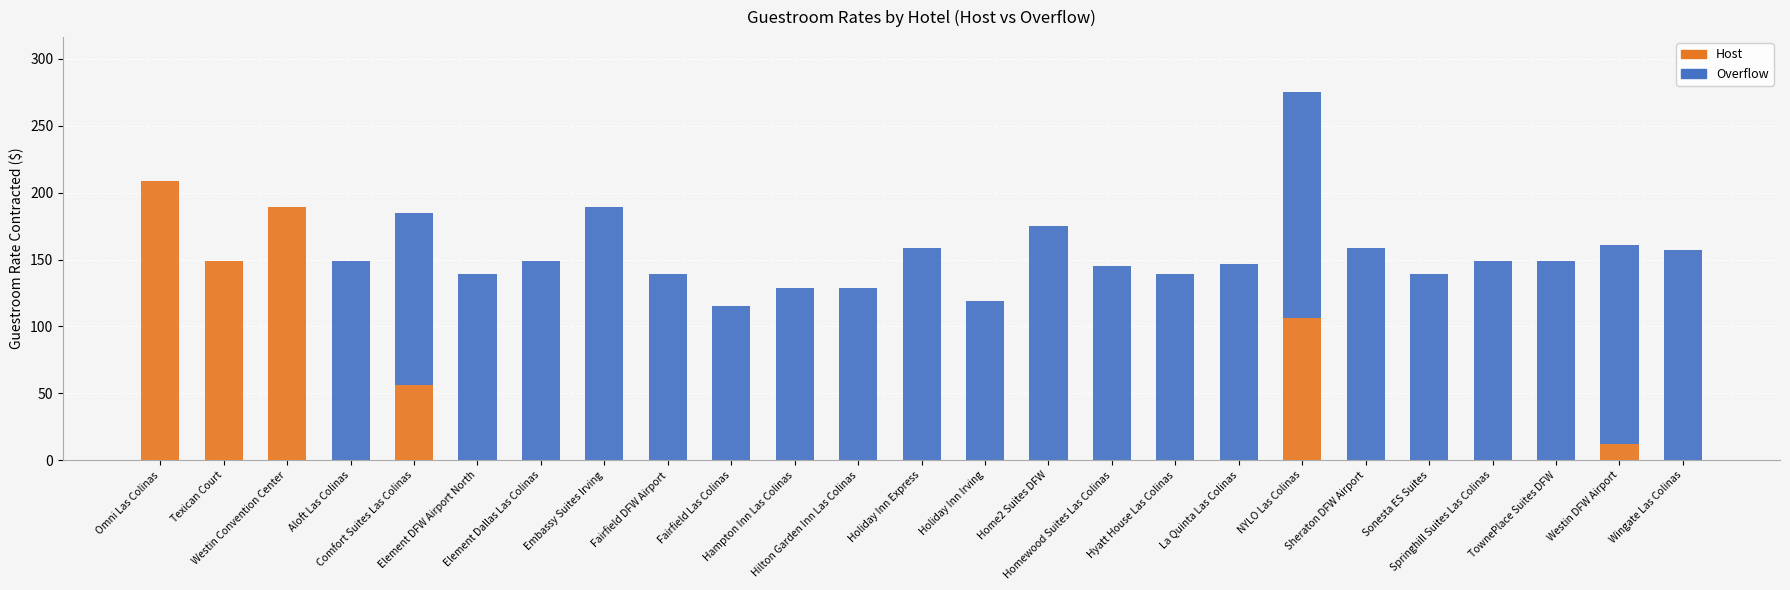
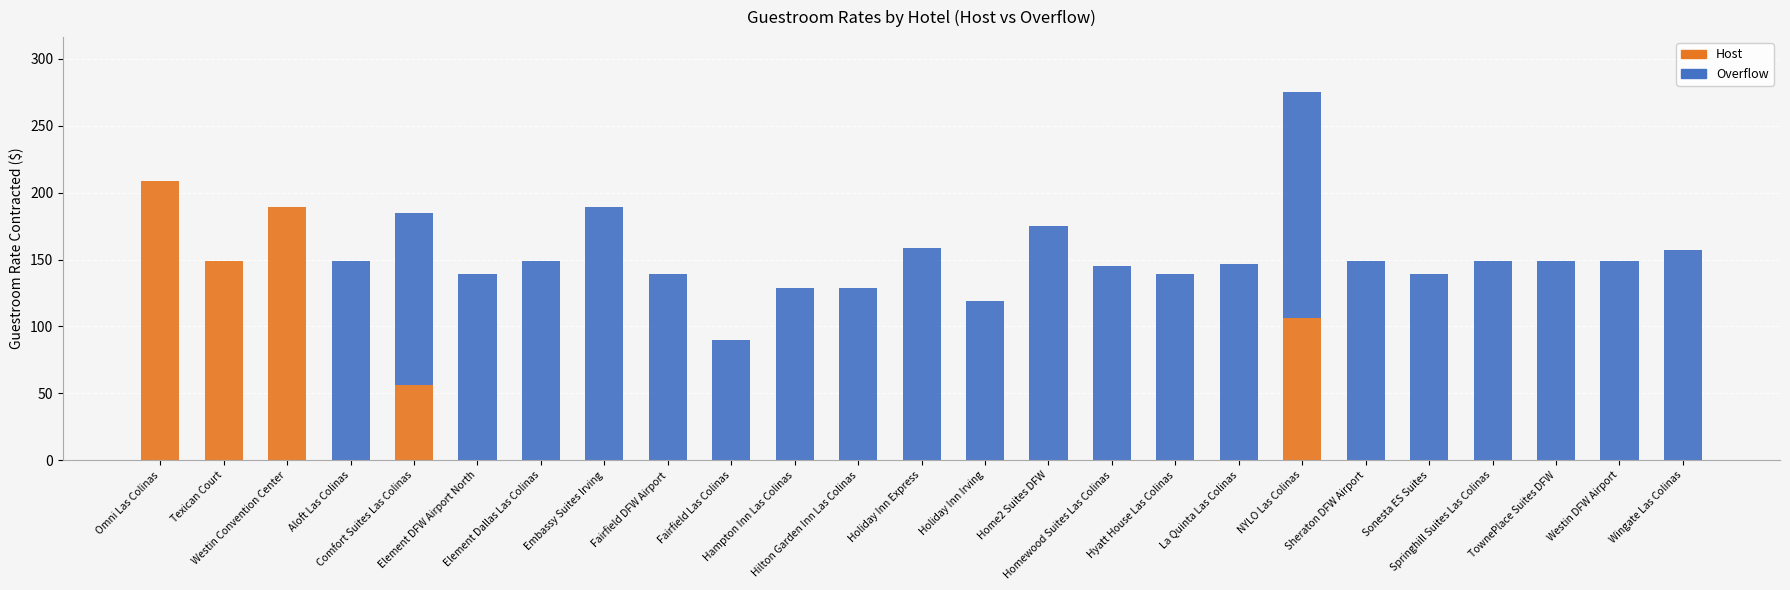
Overflow, Fairfield Las Colinas: 115 -> 90
Overflow, Sheraton DFW Airport: 159 -> 149
Host, Westin DFW Airport: 12 -> 0
